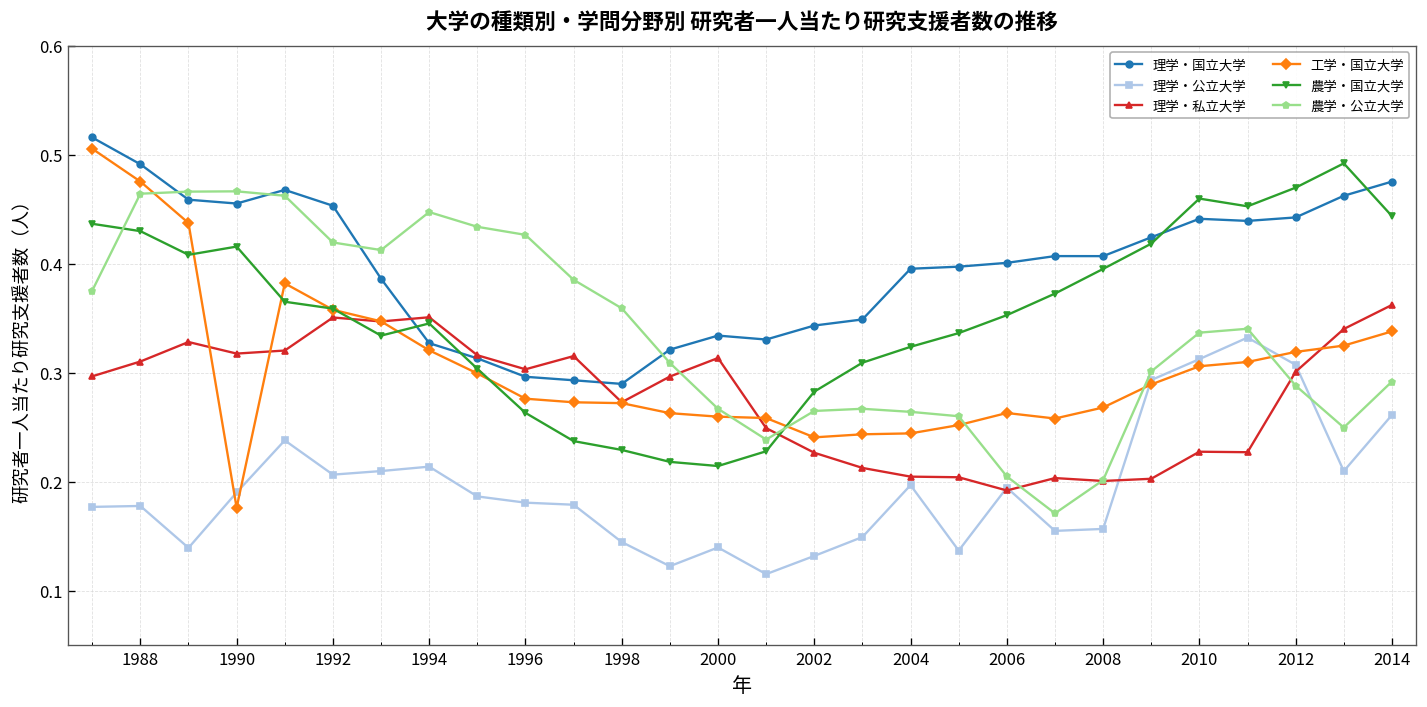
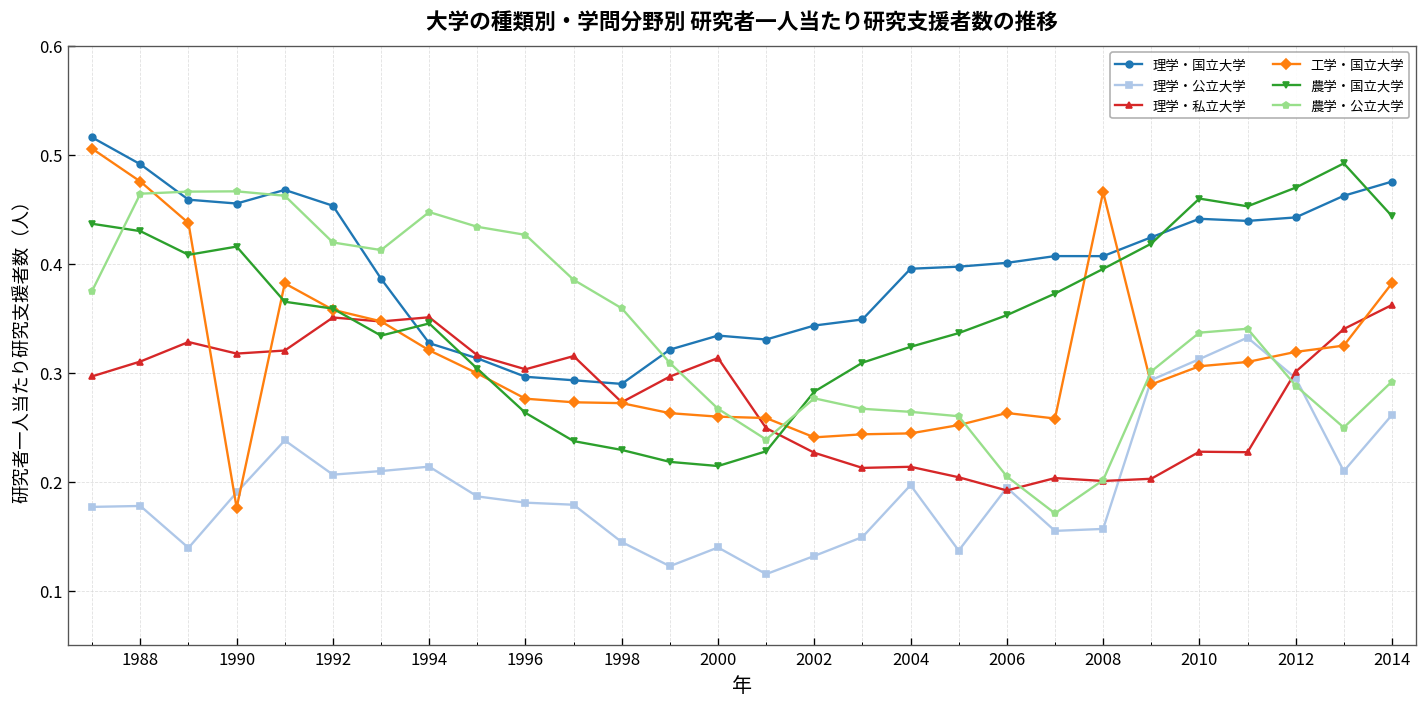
農学・公立大学, 2002: 0.26 -> 0.28
理学・私立大学, 2004: 0.20 -> 0.21
工学・国立大学, 2008: 0.27 -> 0.47
理学・公立大学, 2012: 0.31 -> 0.30
工学・国立大学, 2014: 0.34 -> 0.38
